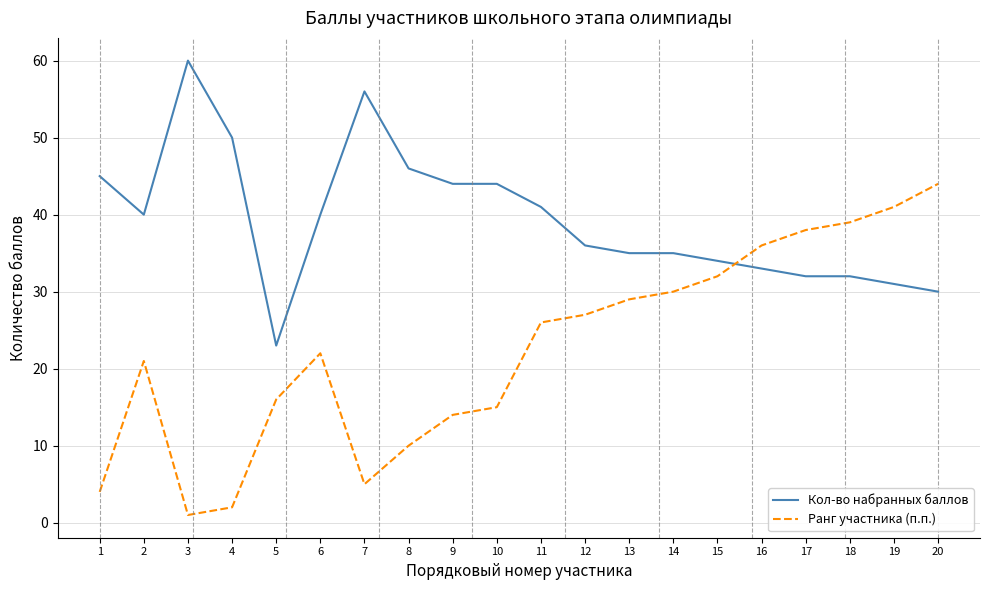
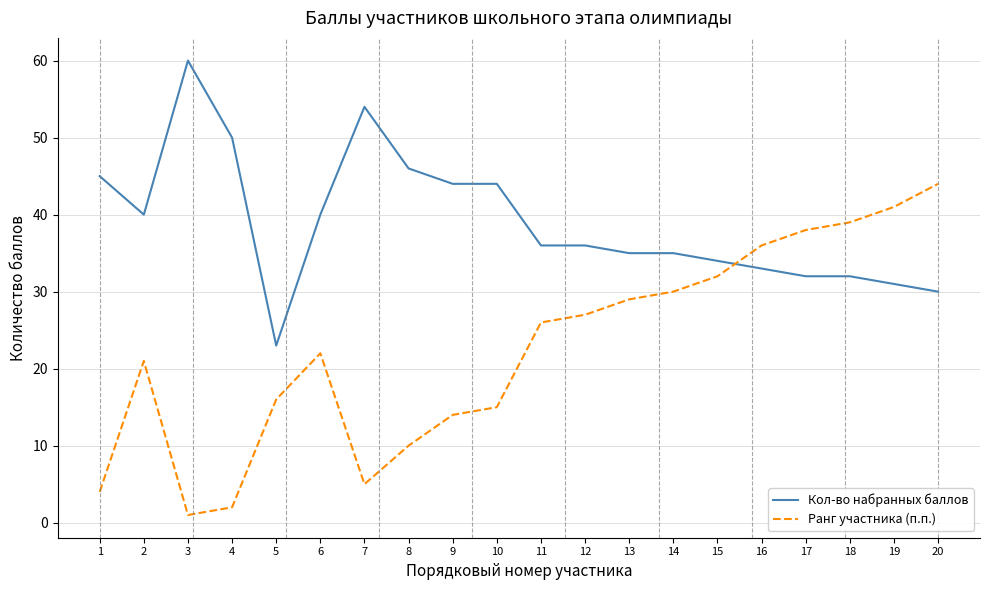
Кол-во набранных баллов, 7: 56 -> 54
Кол-во набранных баллов, 11: 41 -> 36
